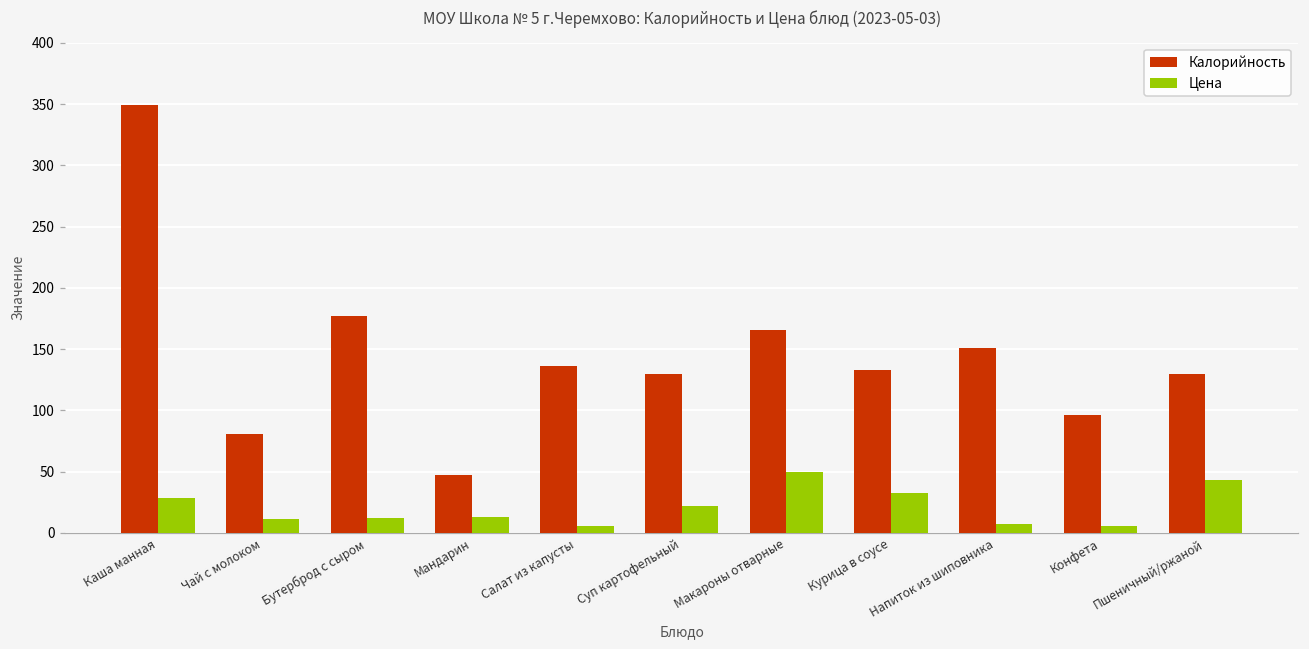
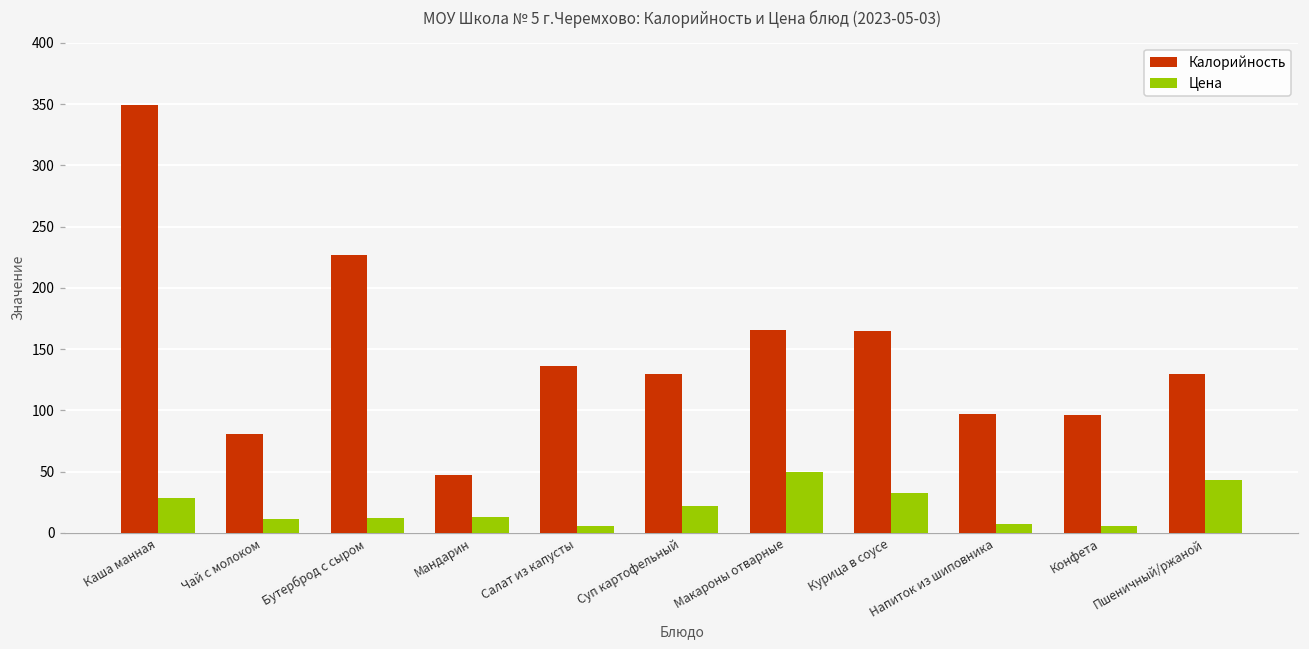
Калорийность, Бутерброд с сыром: 177 -> 226
Калорийность, Курица в соусе: 133 -> 165
Калорийность, Напиток из шиповника: 151 -> 97
